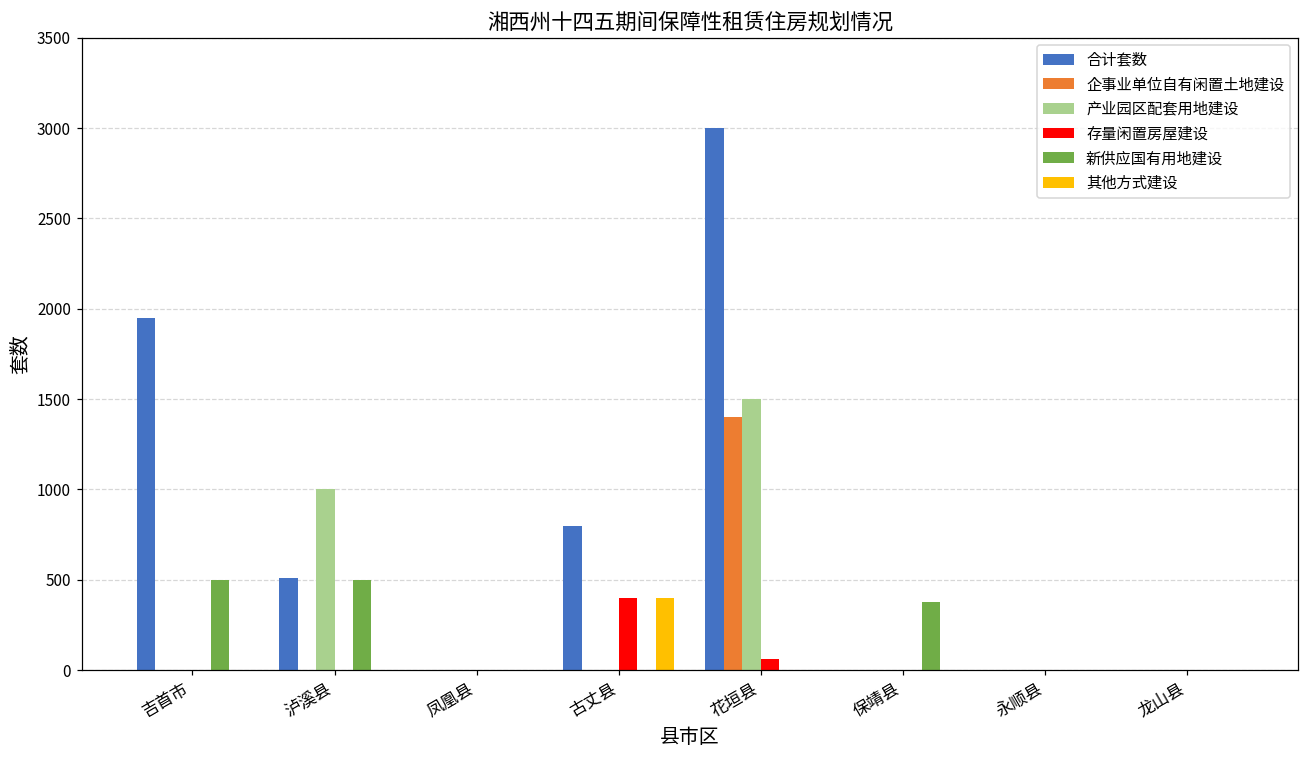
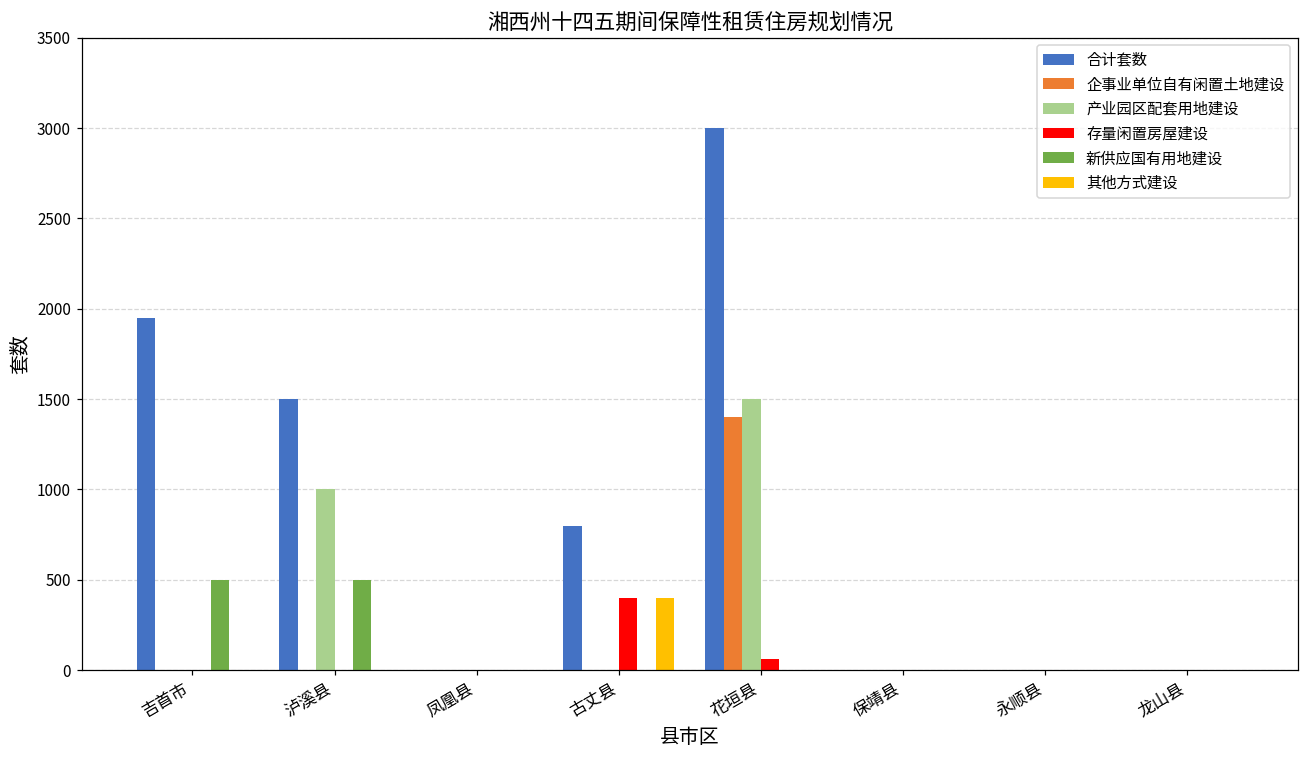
合计套数, 泸溪县: 510 -> 1500
新供应国有用地建设, 保靖县: 380 -> 0
